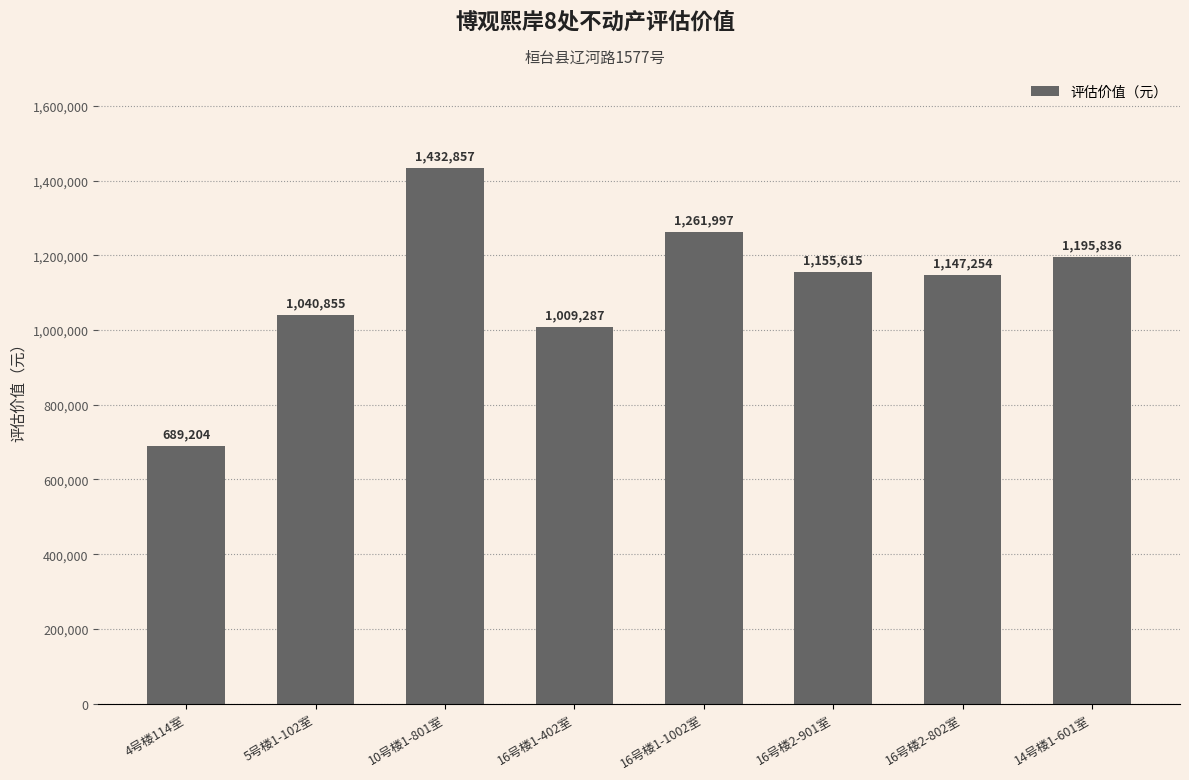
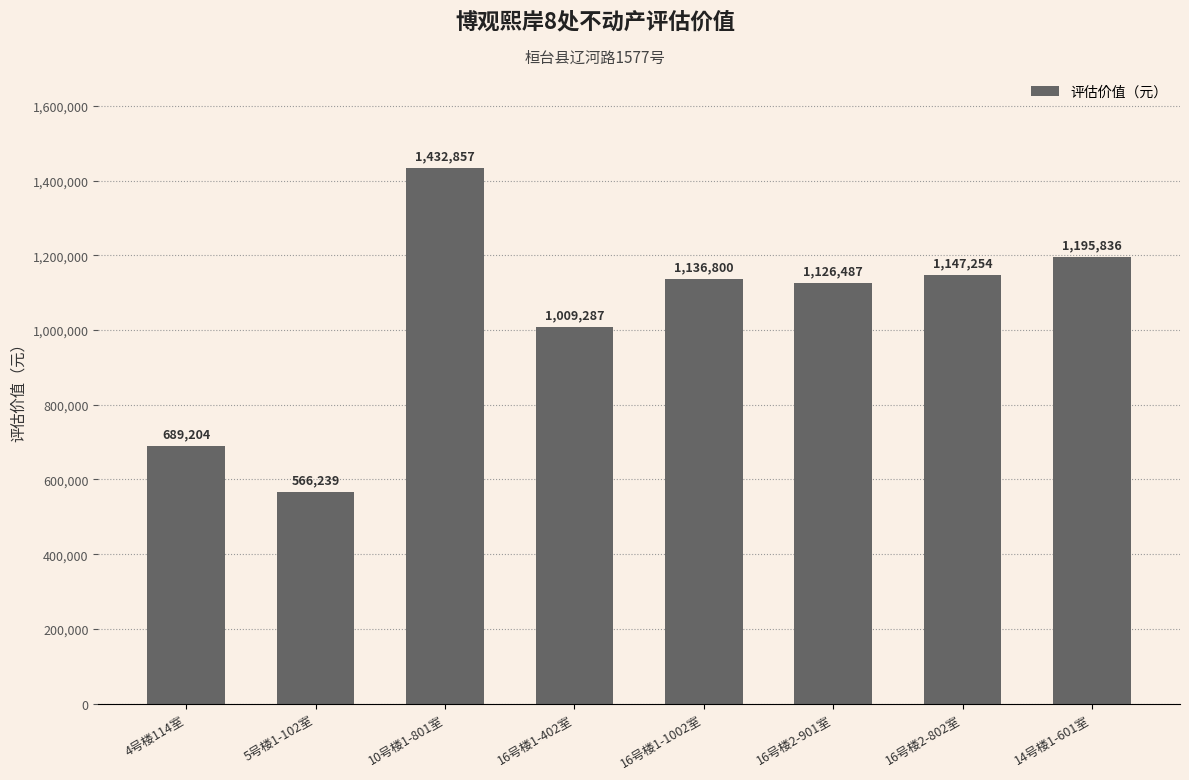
5号楼1-102室: 1,040,855 -> 566,239
16号楼1-1002室: 1,261,997 -> 1,136,800
16号楼2-901室: 1,155,615 -> 1,126,487
